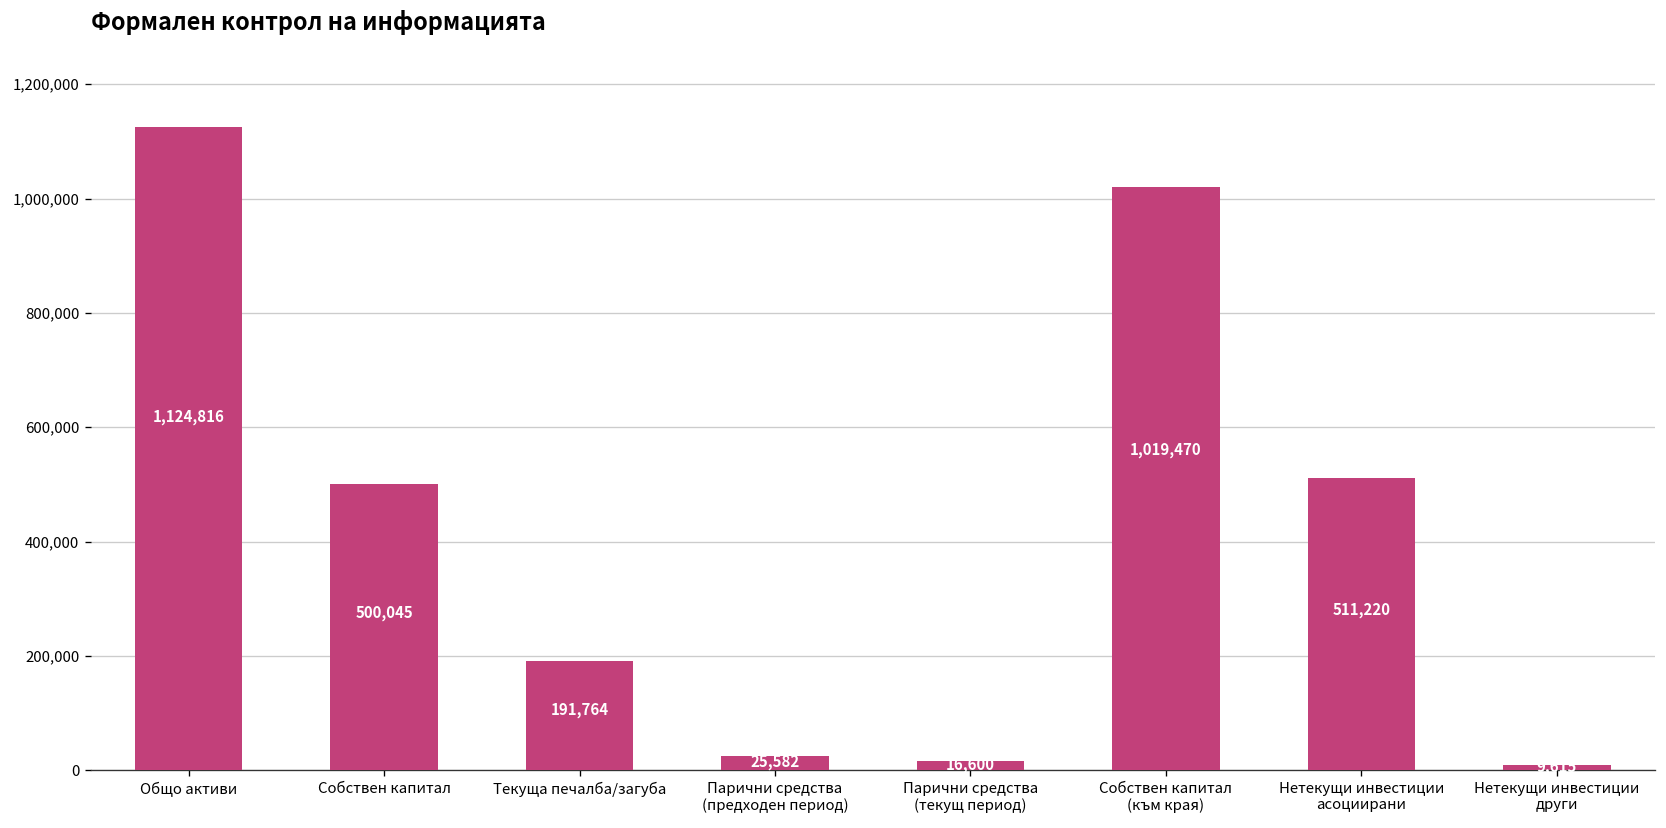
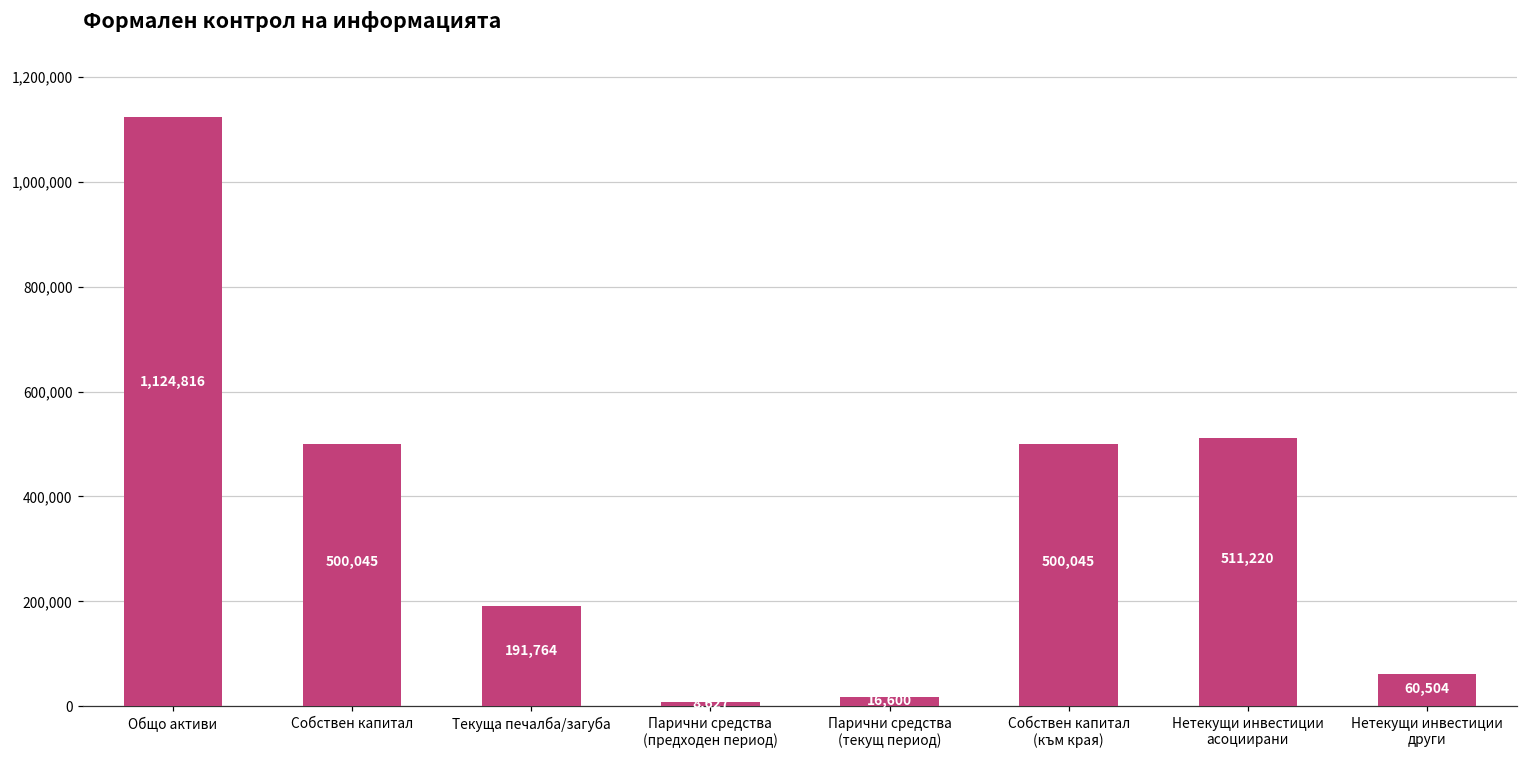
Парични средства (предходен период): 30,000 -> 10,000
Собствен капитал (към края): 1,019,470 -> 500,045
Нетекущи инвестиции други: 10,000 -> 60,000
